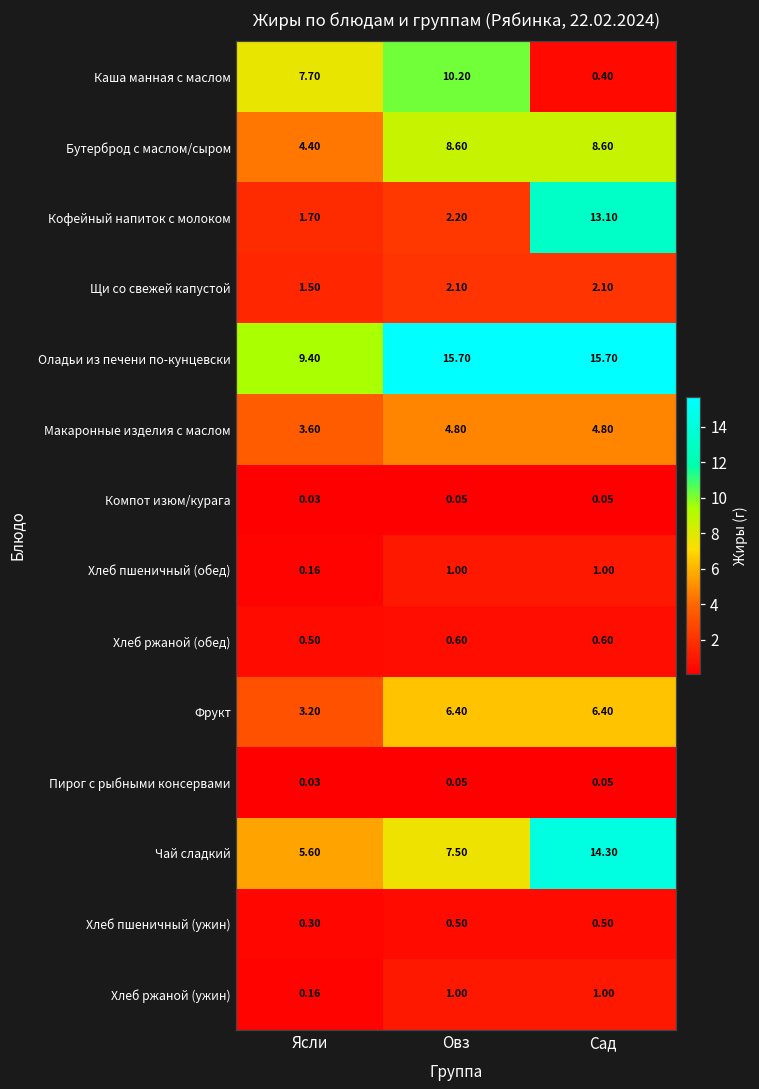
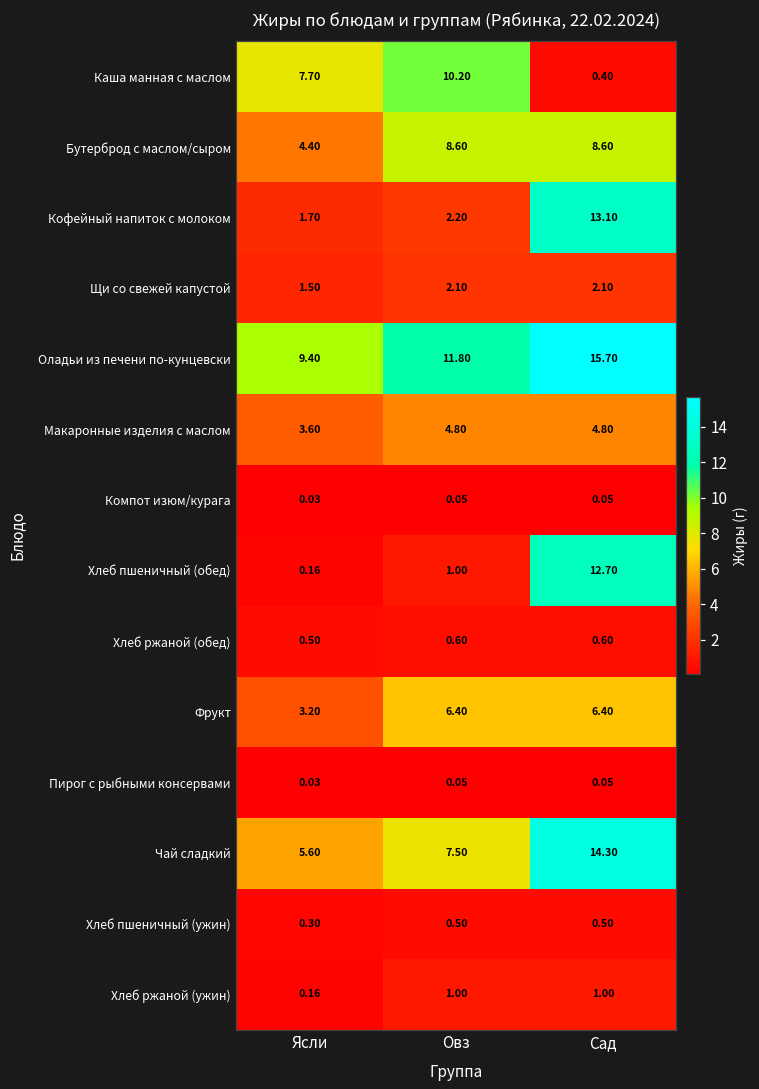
Оладьи из печени по-кунцевски, Овз: 15.70 -> 11.80
Хлеб пшеничный (обед), Сад: 1.00 -> 12.70
